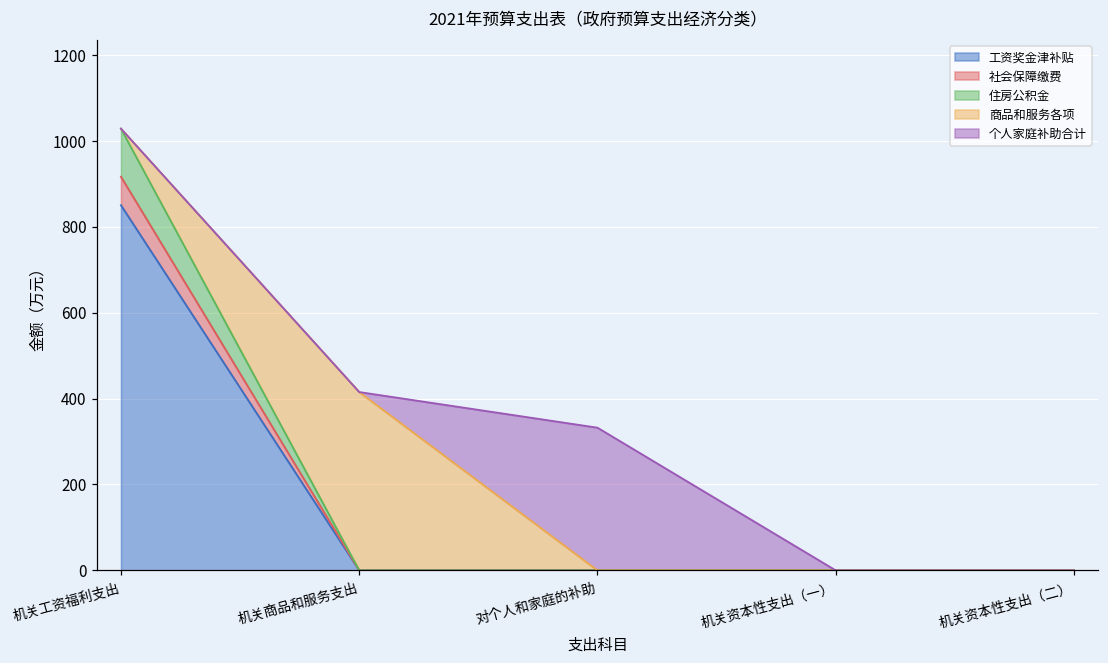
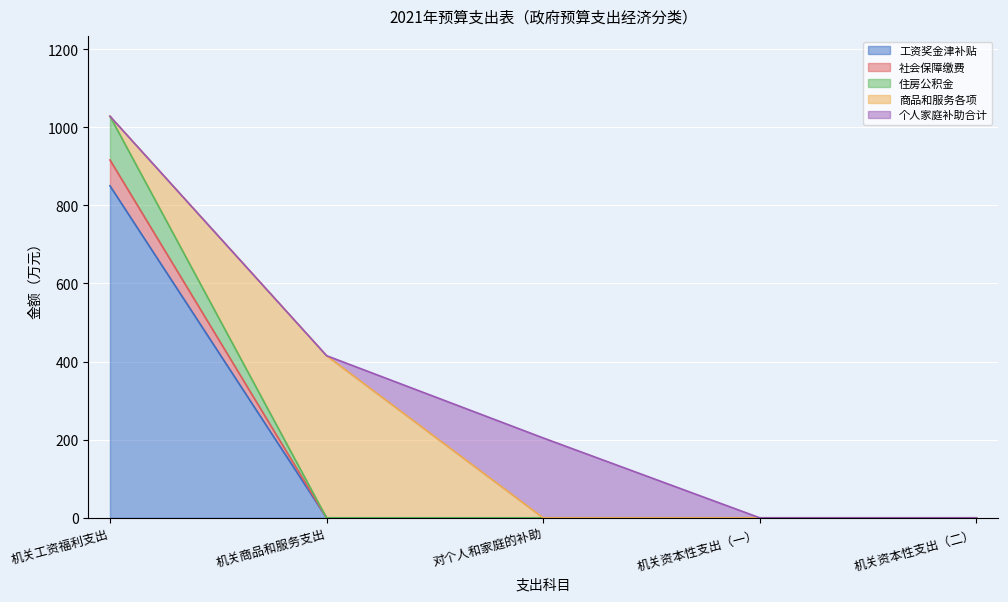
个人家庭补助合计, 对个人和家庭的补助: 330 -> 200
